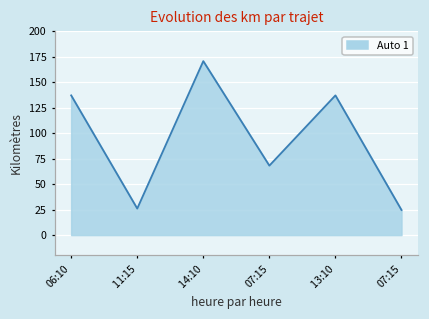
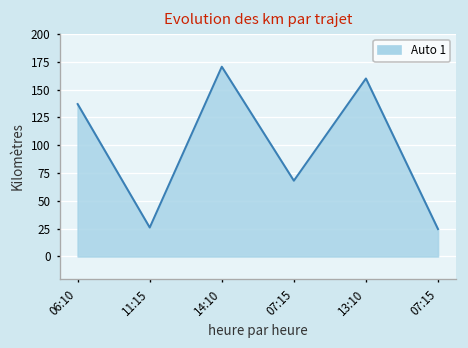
13:10: 140 -> 160
